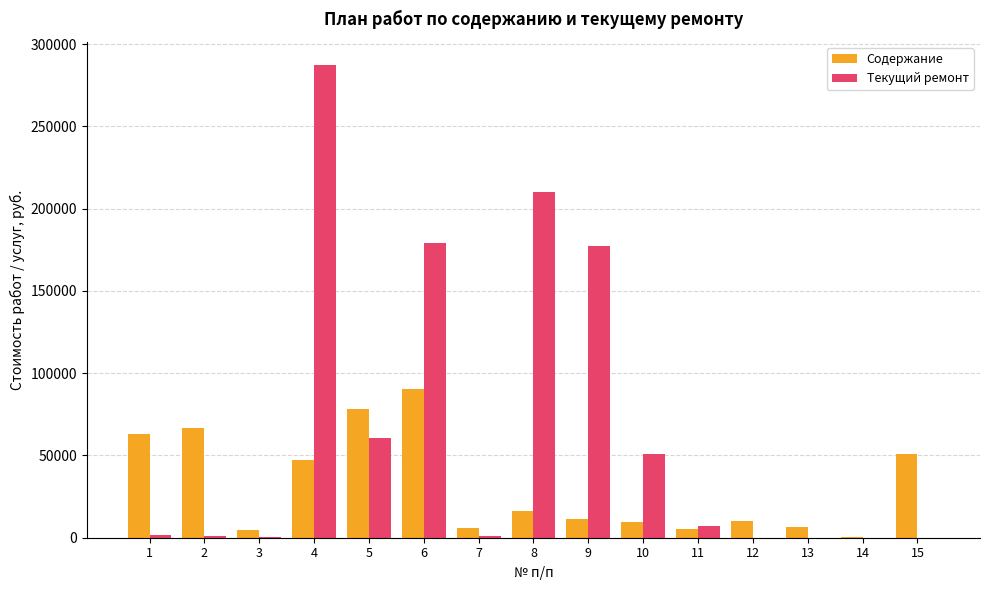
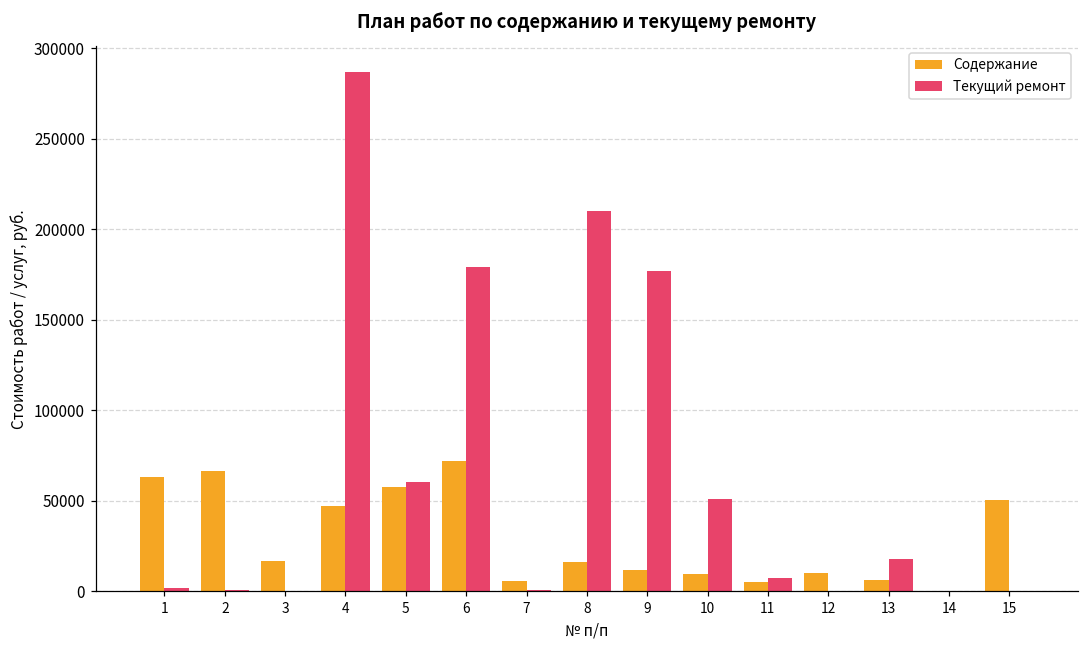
Содержание, 3: 5000 -> 17000
Содержание, 5: 78000 -> 58000
Содержание, 6: 90000 -> 72000
Текущий ремонт, 13: 0 -> 18000
